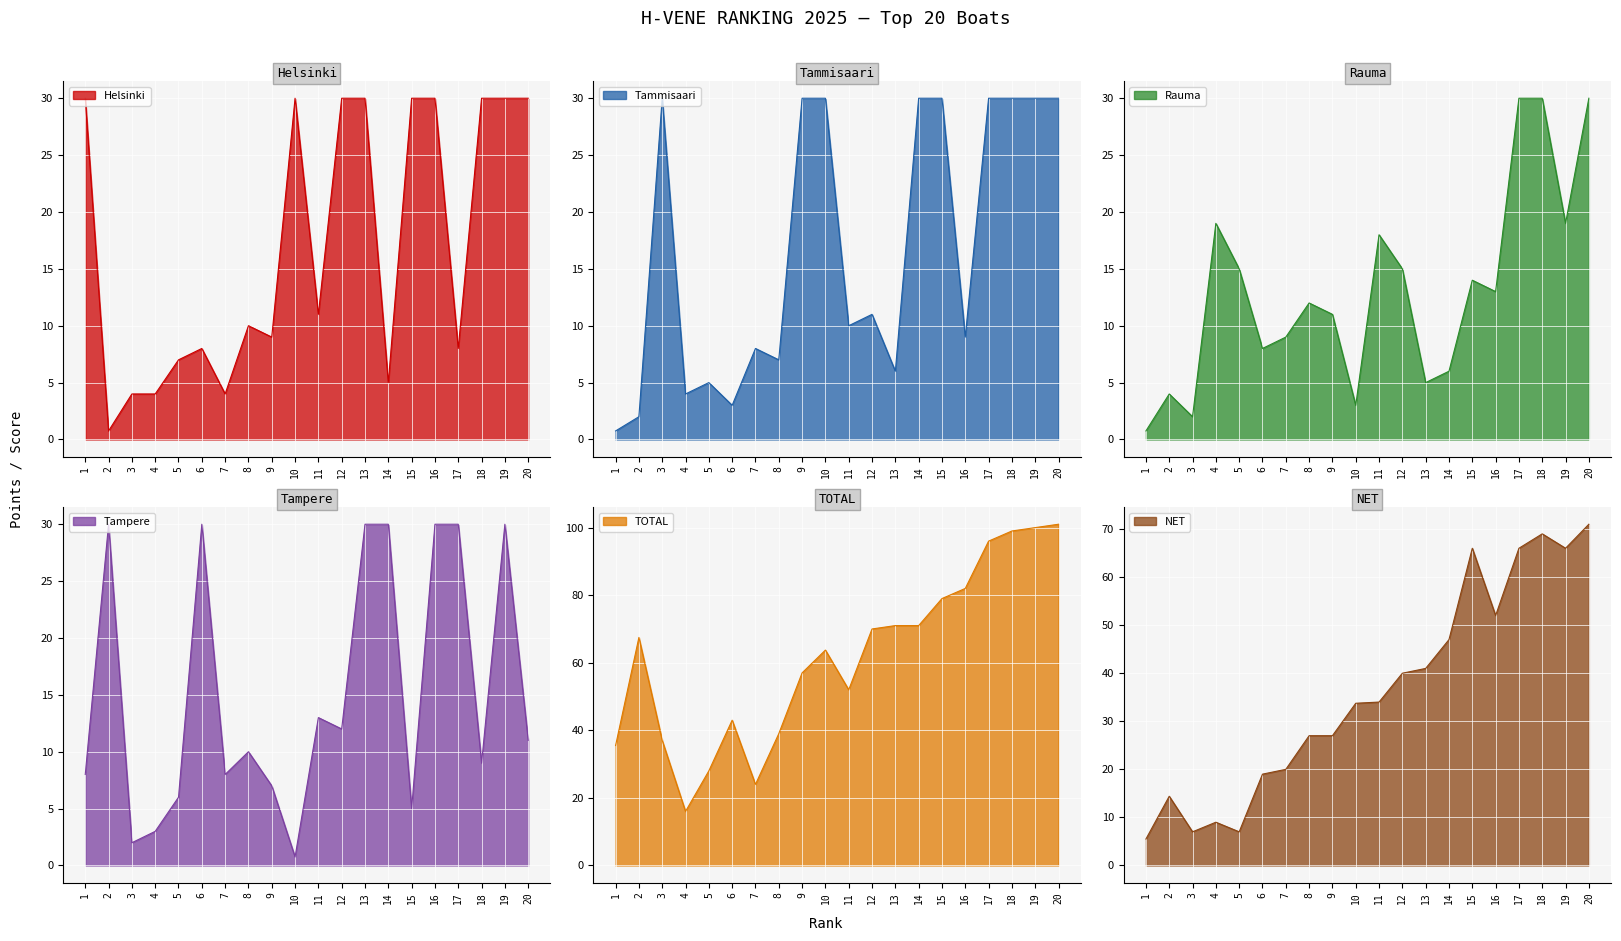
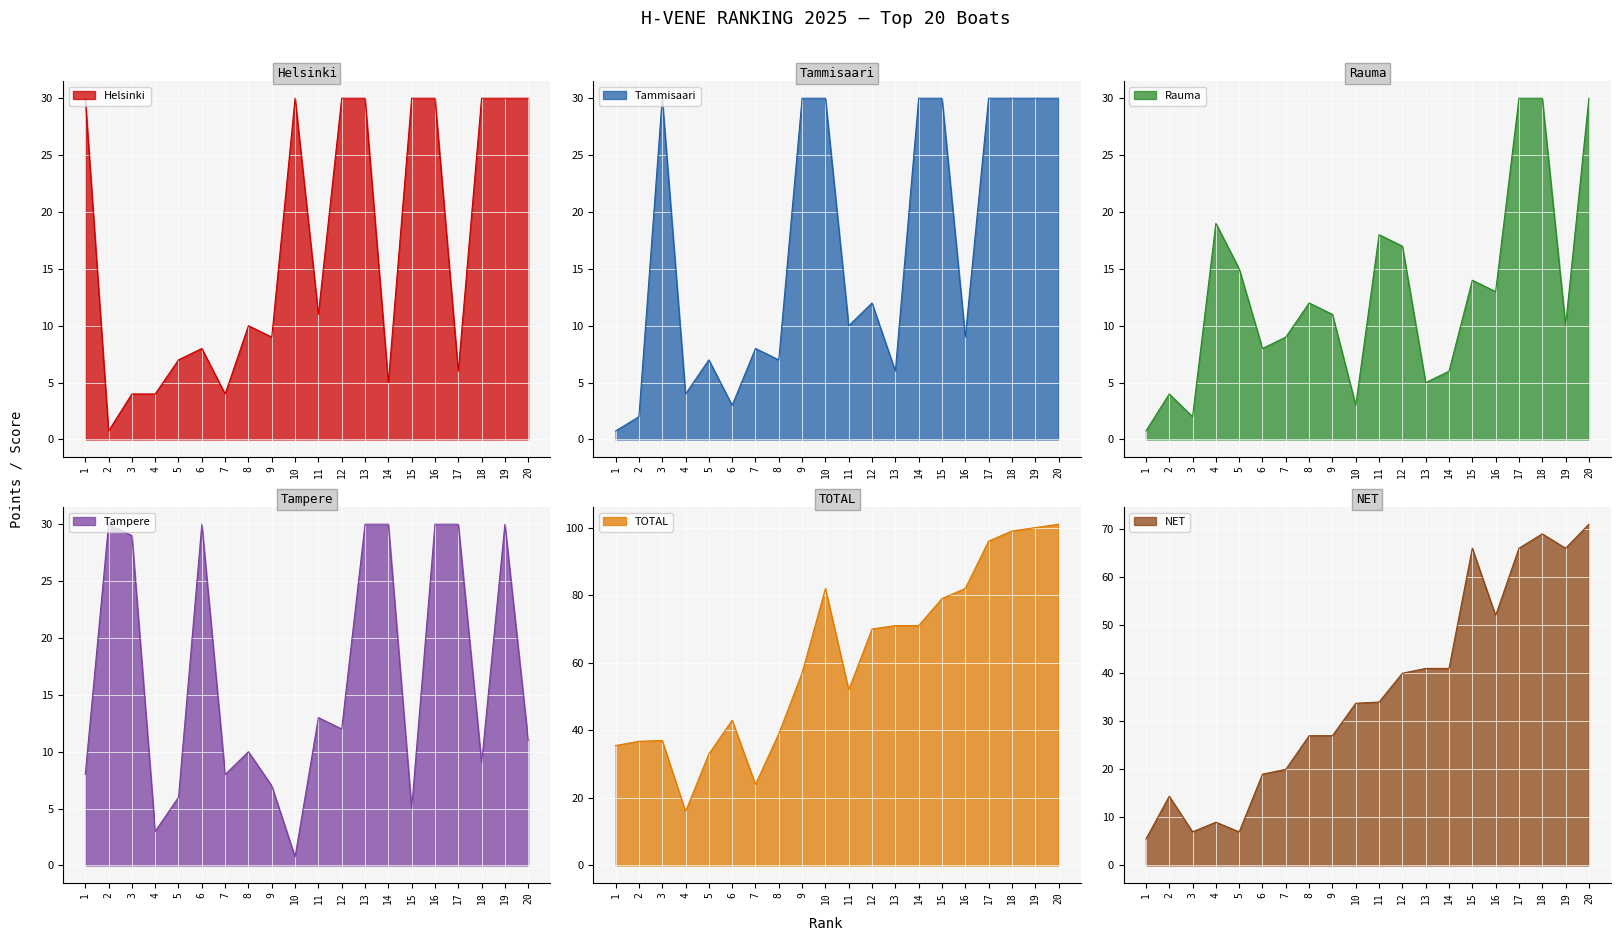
Helsinki, 17: 8 -> 6
Tammisaari, 5: 5 -> 7
Tammisaari, 12: 11 -> 12
Rauma, 12: 15 -> 17
Rauma, 19: 19 -> 10
Tampere, 3: 2 -> 29
TOTAL, 2: 67 -> 37
TOTAL, 5: 28 -> 33
TOTAL, 10: 64 -> 82
NET, 14: 47 -> 41
